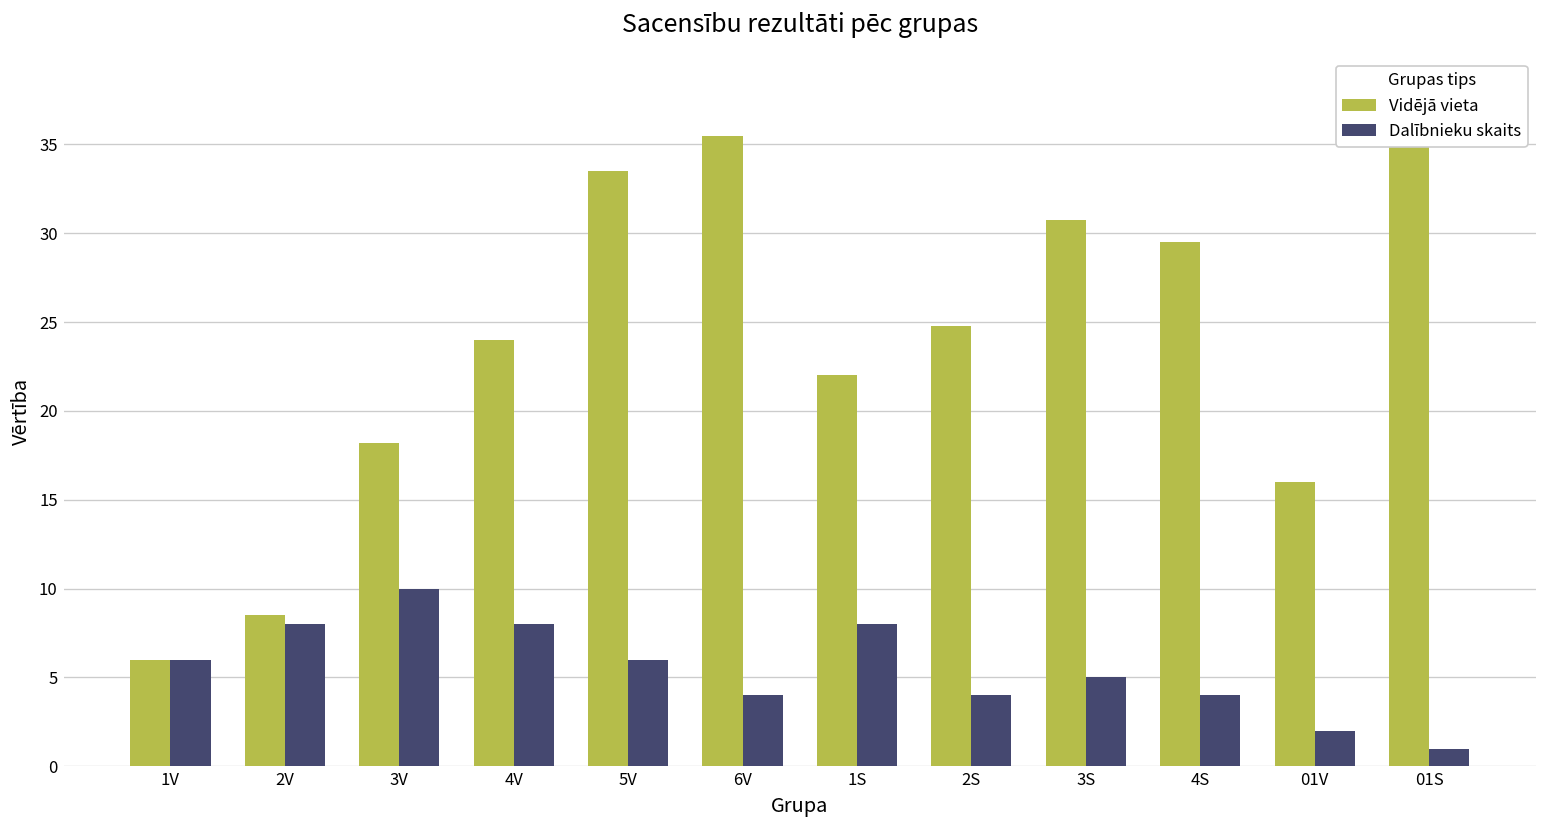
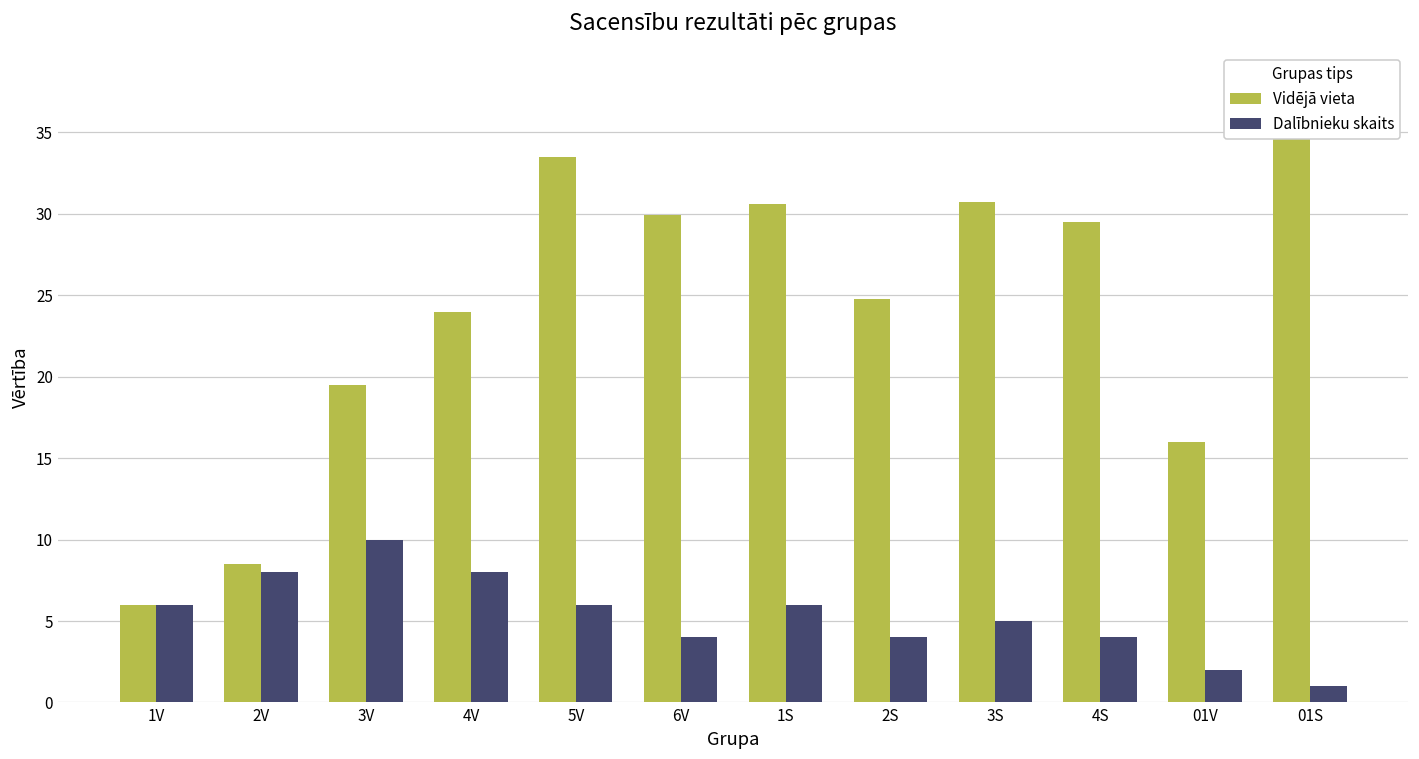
Vidējā vieta, 3V: 18.2 -> 19.5
Vidējā vieta, 6V: 35.5 -> 29.9
Vidējā vieta, 1S: 22.0 -> 30.6
Dalībnieku skaits, 1S: 8 -> 6
